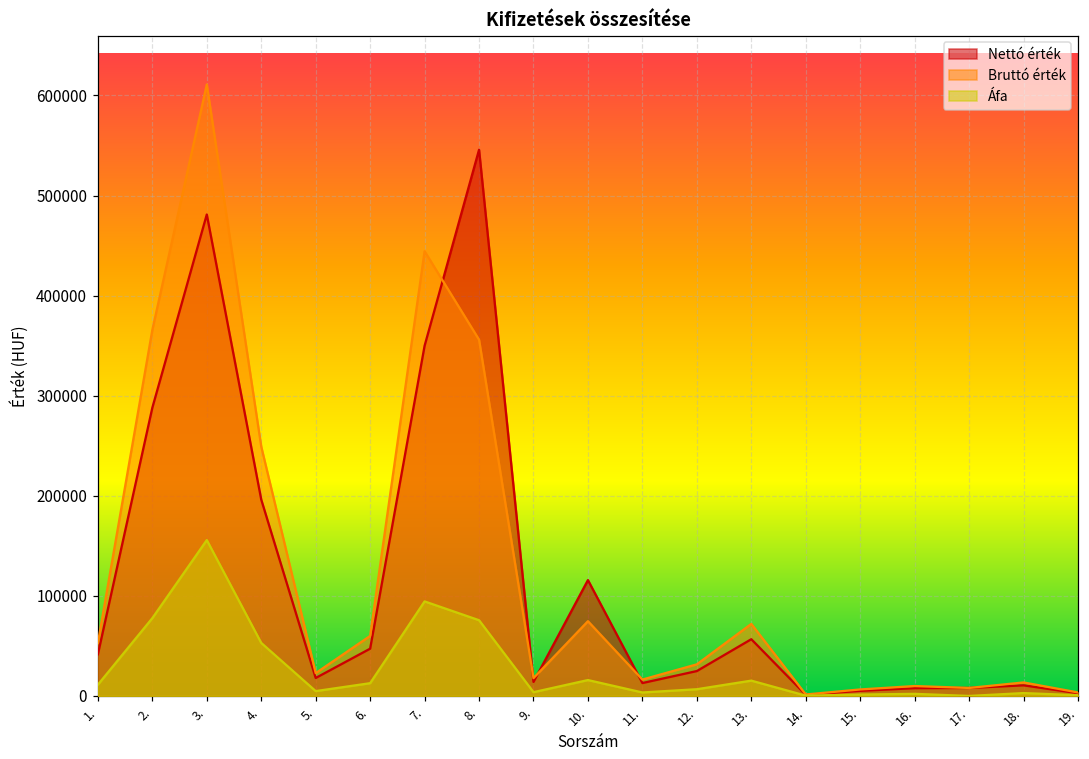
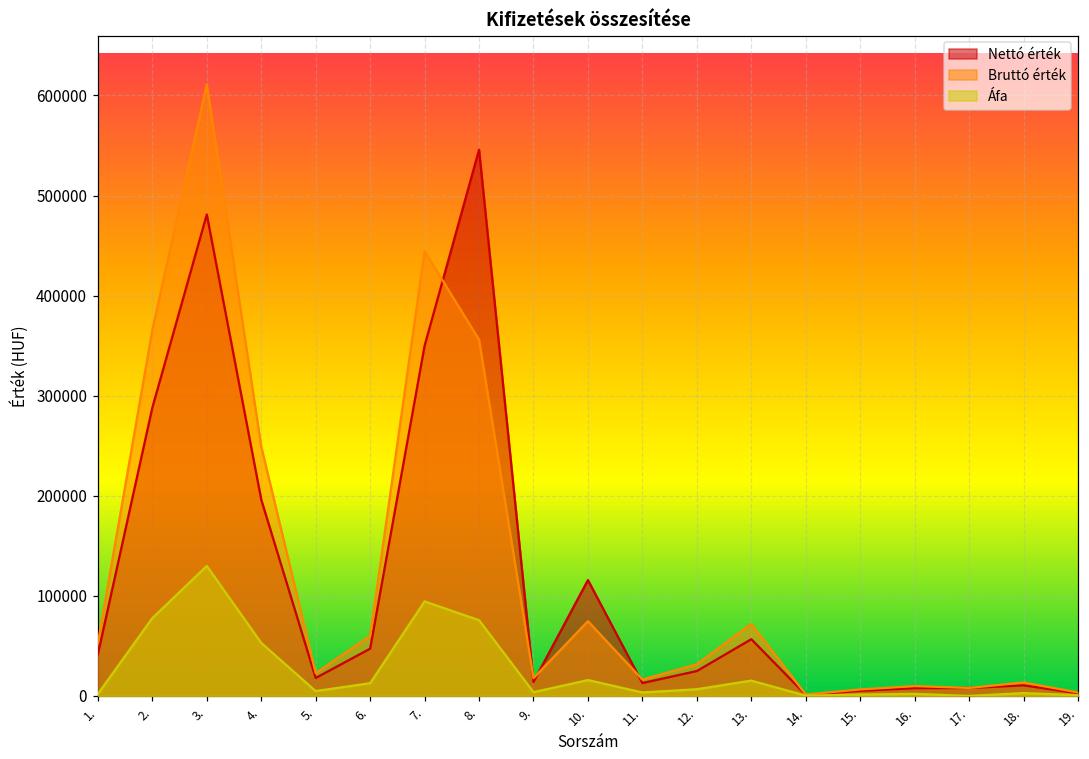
Áfa, 1.: 10000 -> 0
Áfa, 3.: 160000 -> 130000
